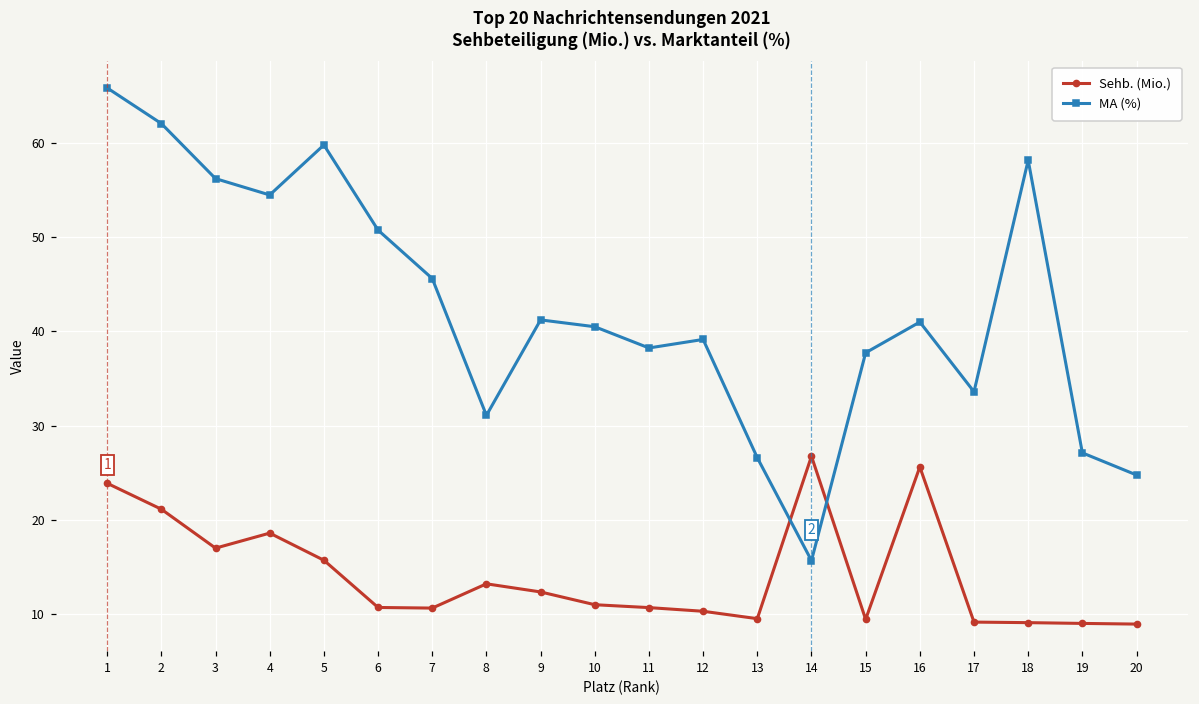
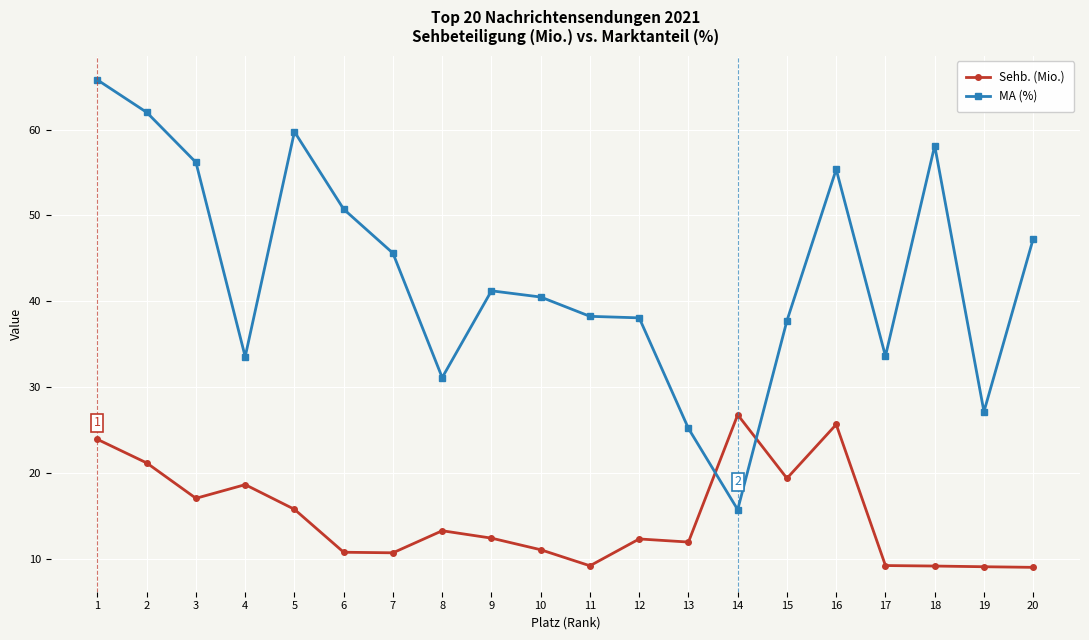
MA (%), 4: 54 -> 34
Sehb. (Mio.), 11: 11 -> 9
Sehb. (Mio.), 12: 10 -> 12
MA (%), 12: 39 -> 38
Sehb. (Mio.), 13: 10 -> 12
MA (%), 13: 27 -> 25
Sehb. (Mio.), 15: 9 -> 19
MA (%), 16: 41 -> 55
MA (%), 20: 25 -> 47
